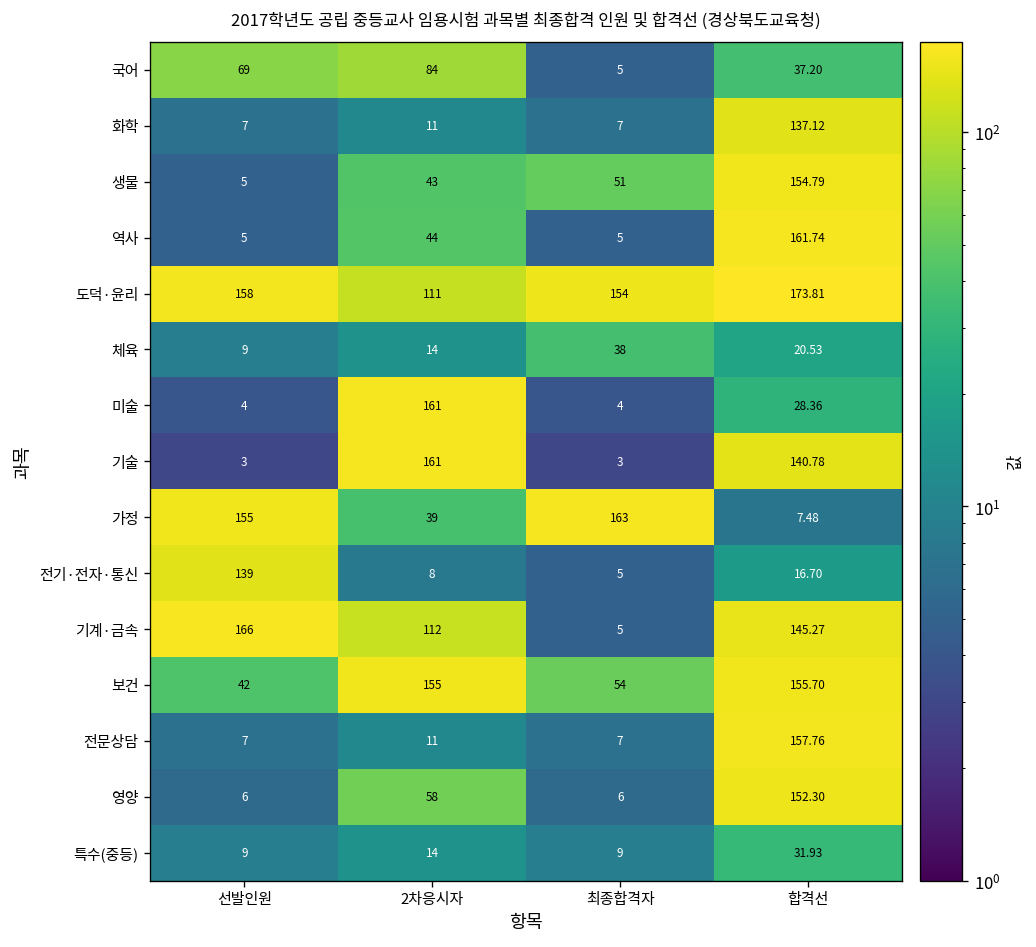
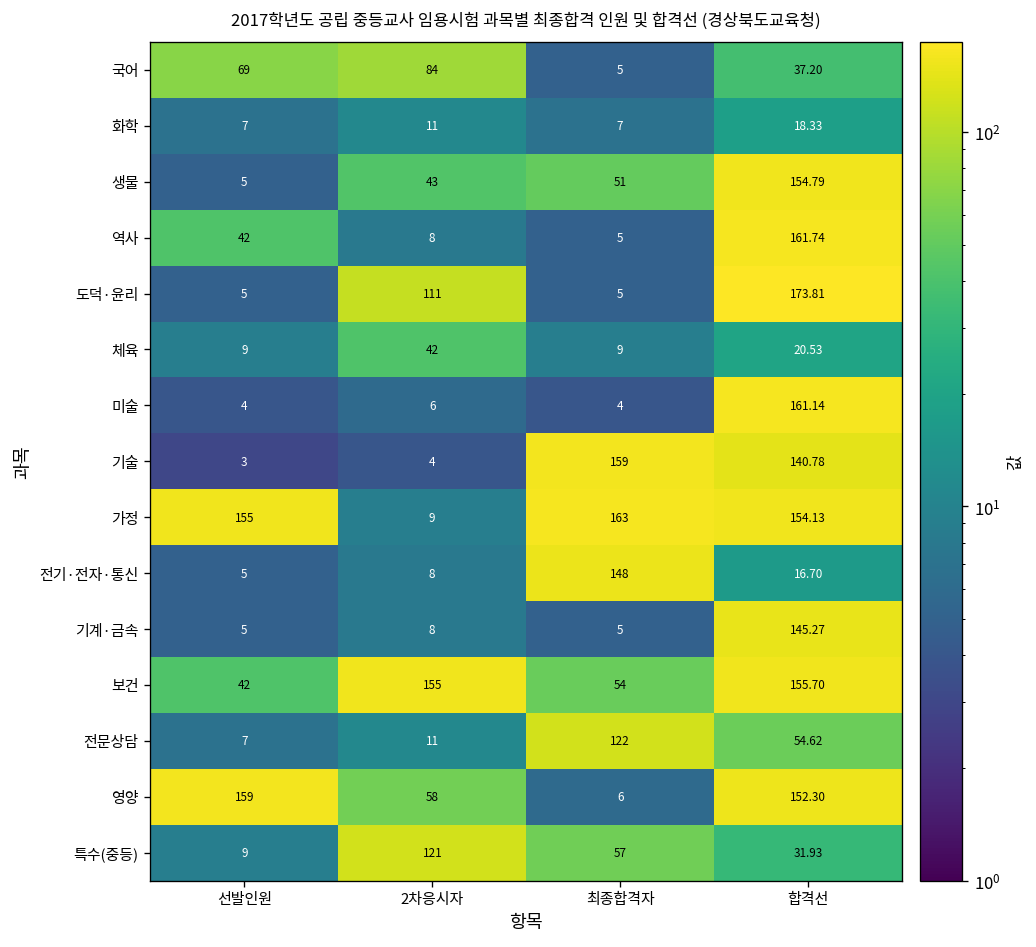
화학, 합격선: 137.12 -> 18.33
역사, 선발인원: 5 -> 42
역사, 2차응시자: 44 -> 8
도덕·윤리, 선발인원: 158 -> 5
도덕·윤리, 최종합격자: 154 -> 5
체육, 2차응시자: 14 -> 42
체육, 최종합격자: 38 -> 9
미술, 2차응시자: 161 -> 6
미술, 합격선: 28.36 -> 161.14
기술, 2차응시자: 161 -> 4
기술, 최종합격자: 3 -> 159
가정, 2차응시자: 39 -> 9
가정, 합격선: 7.48 -> 154.13
전기·전자·통신, 선발인원: 139 -> 5
전기·전자·통신, 최종합격자: 5 -> 148
기계·금속, 선발인원: 166 -> 5
기계·금속, 2차응시자: 112 -> 8
전문상담, 최종합격자: 7 -> 122
전문상담, 합격선: 157.76 -> 54.62
영양, 선발인원: 6 -> 159
특수(중등), 2차응시자: 14 -> 121
특수(중등), 최종합격자: 9 -> 57
